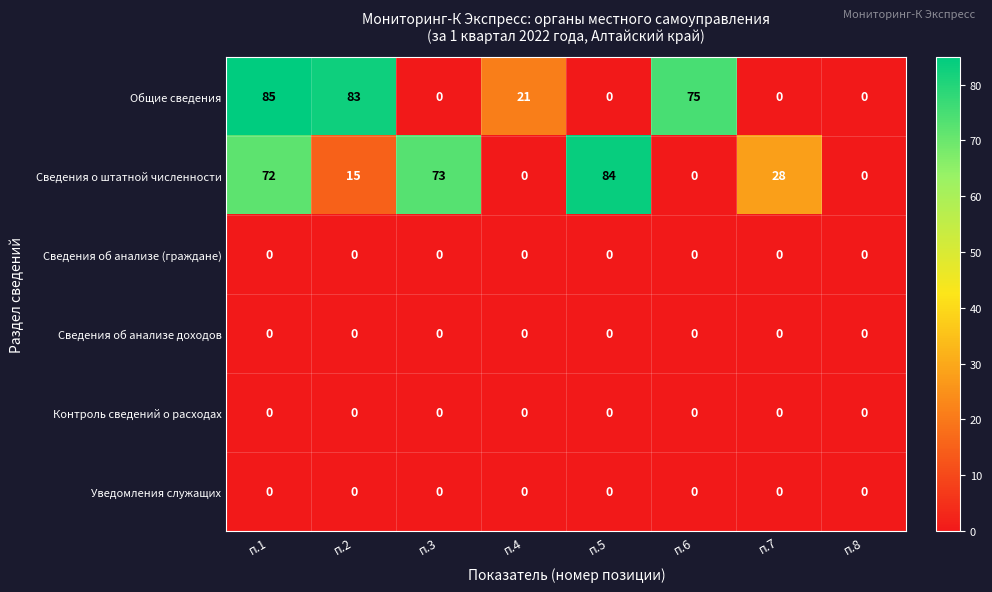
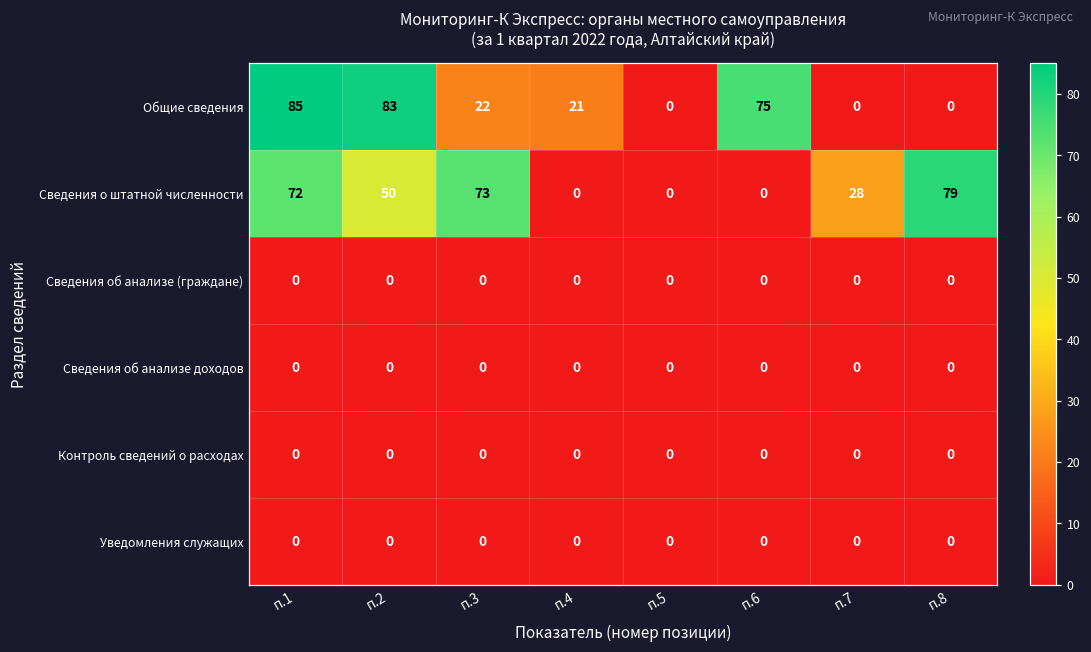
Общие сведения, п.3: 0 -> 22
Сведения о штатной численности, п.2: 15 -> 50
Сведения о штатной численности, п.5: 84 -> 0
Сведения о штатной численности, п.8: 0 -> 79
